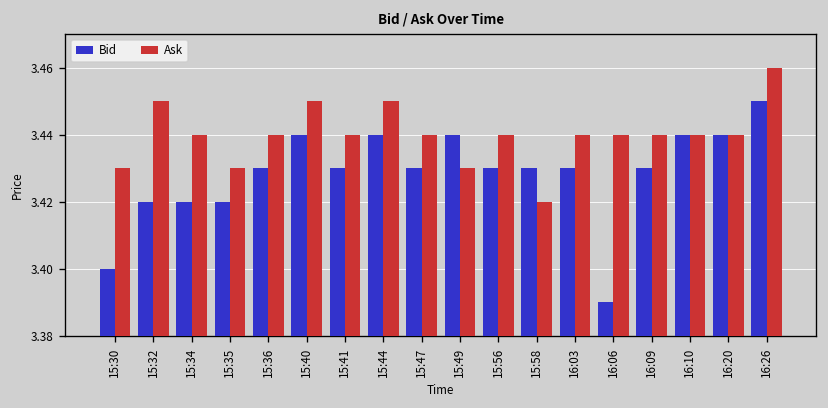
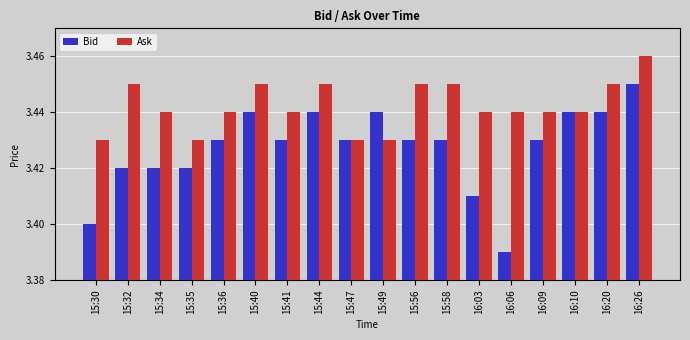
Ask, 15:47: 3.44 -> 3.43
Ask, 15:56: 3.44 -> 3.45
Ask, 15:58: 3.42 -> 3.45
Bid, 16:03: 3.43 -> 3.41
Ask, 16:20: 3.44 -> 3.45
